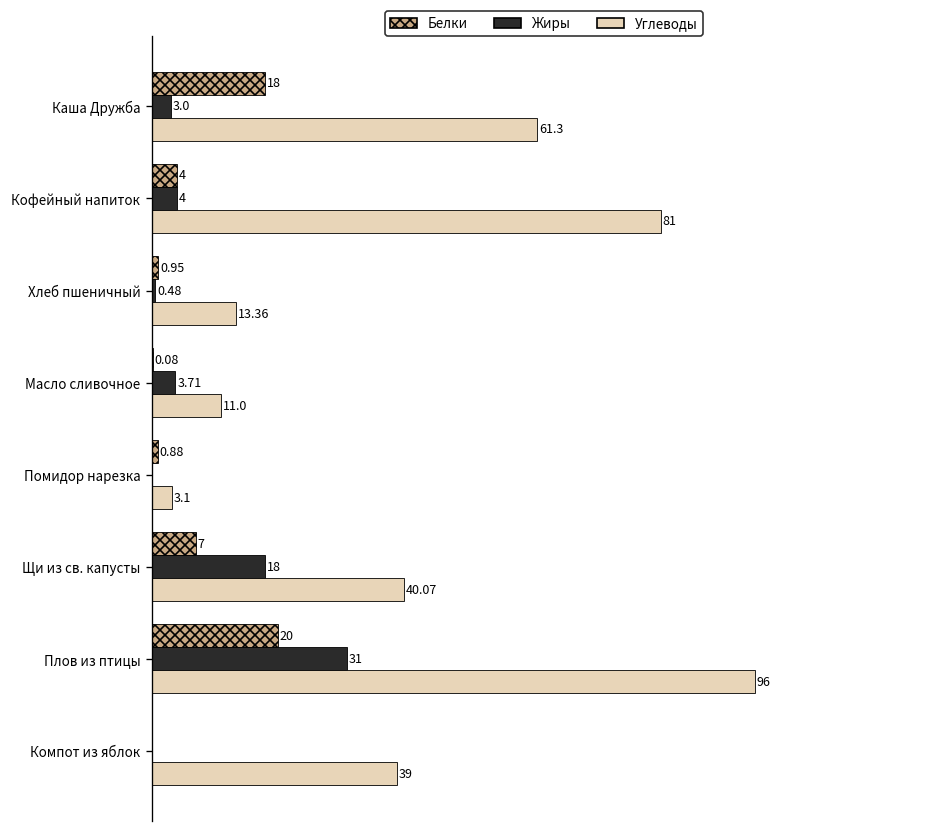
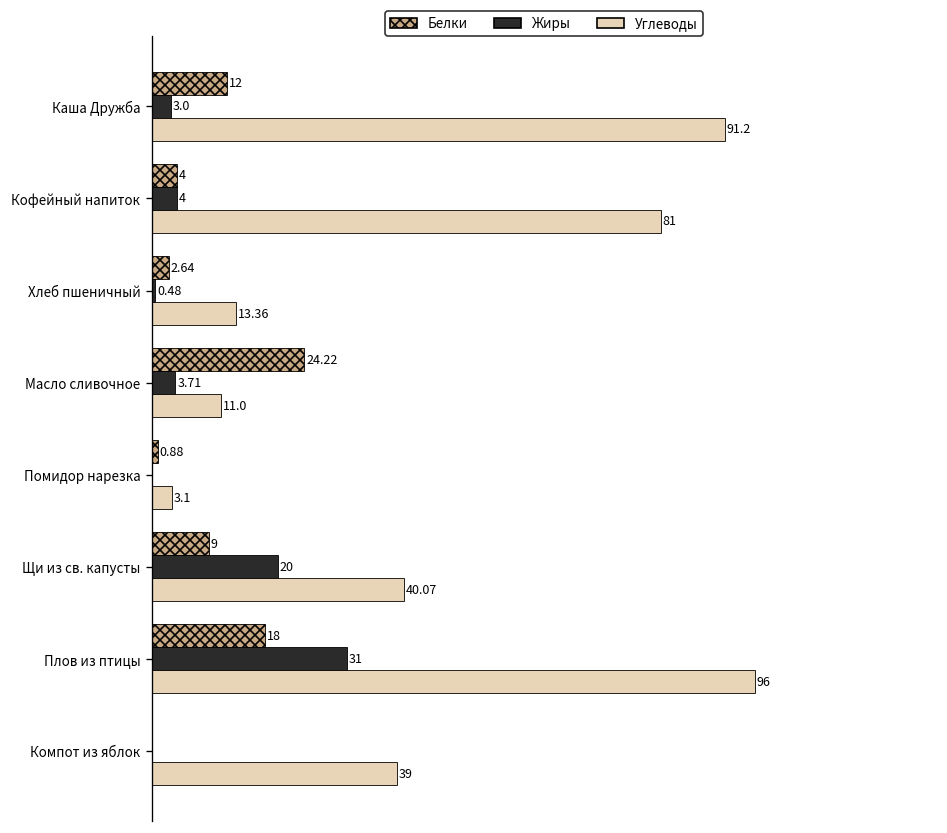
Белки, Каша Дружба: 18 -> 12
Углеводы, Каша Дружба: 61.3 -> 91.2
Белки, Хлеб пшеничный: 0.95 -> 2.64
Белки, Масло сливочное: 0.08 -> 24.22
Белки, Щи из св. капусты: 7 -> 9
Жиры, Щи из св. капусты: 18 -> 20
Белки, Плов из птицы: 20 -> 18
